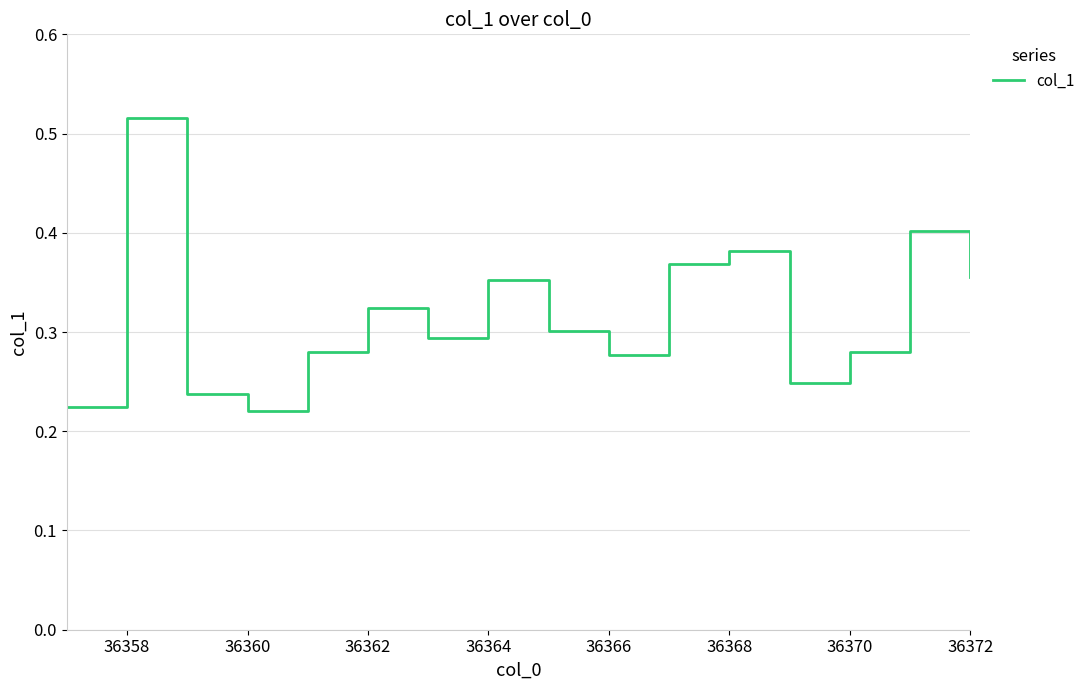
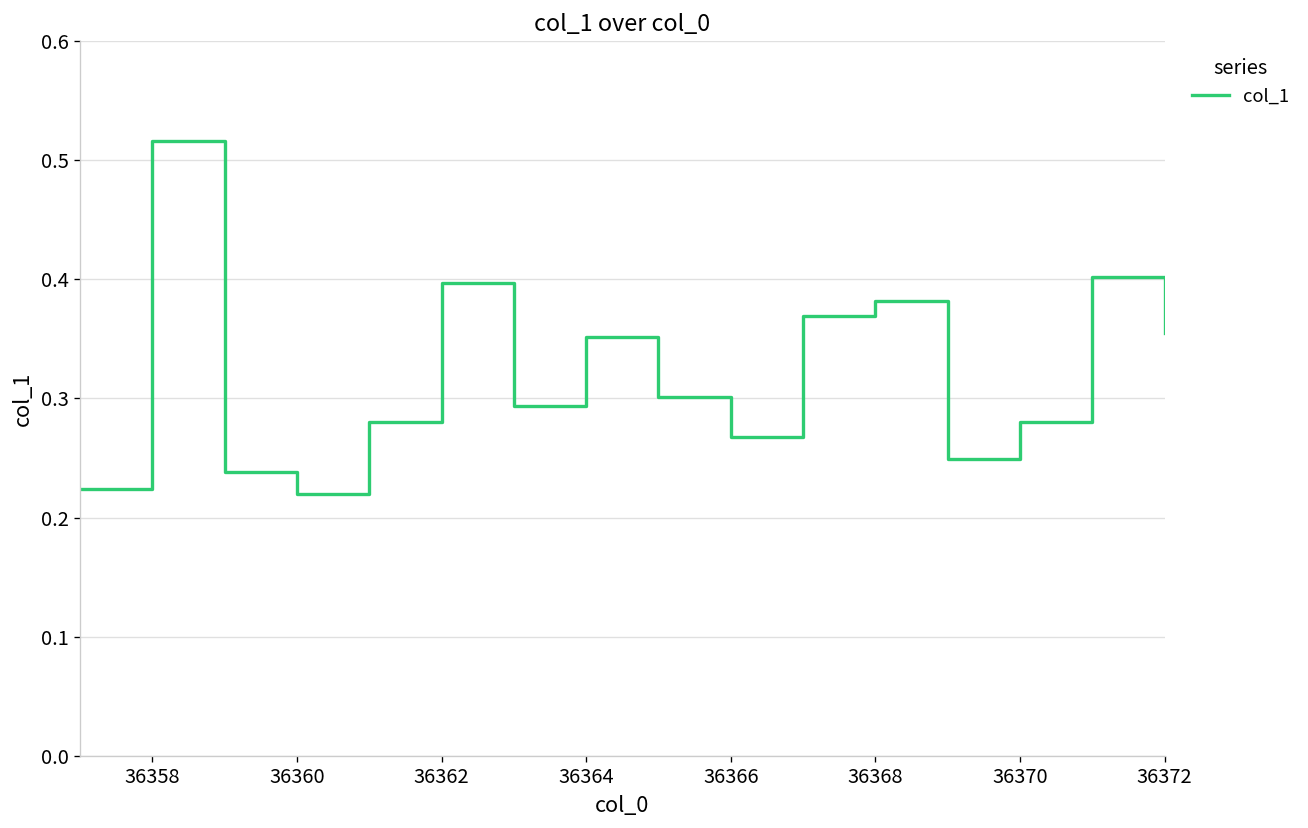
36362: 0.32 -> 0.40
36366: 0.28 -> 0.27
